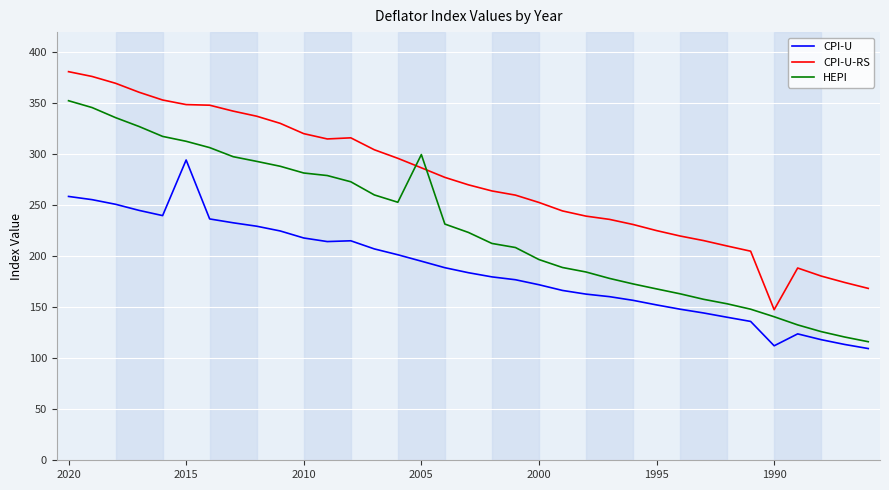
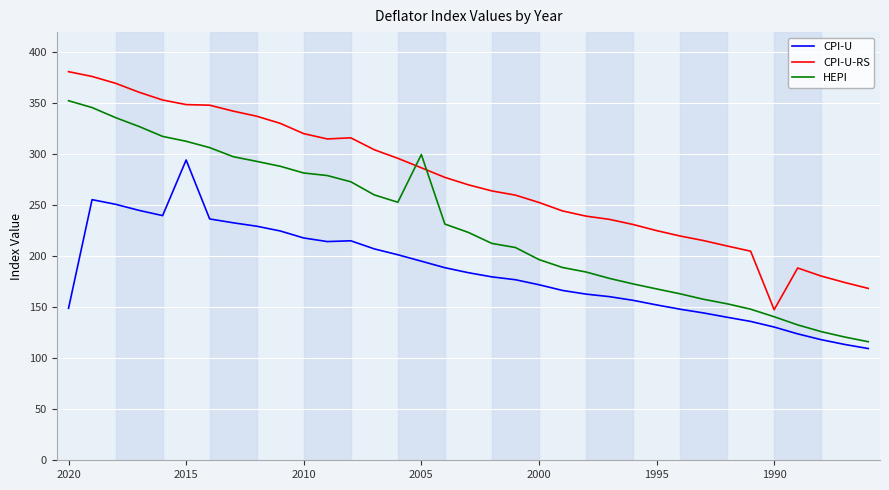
CPI-U, 2020: 259 -> 149
CPI-U, 1990: 112 -> 131
